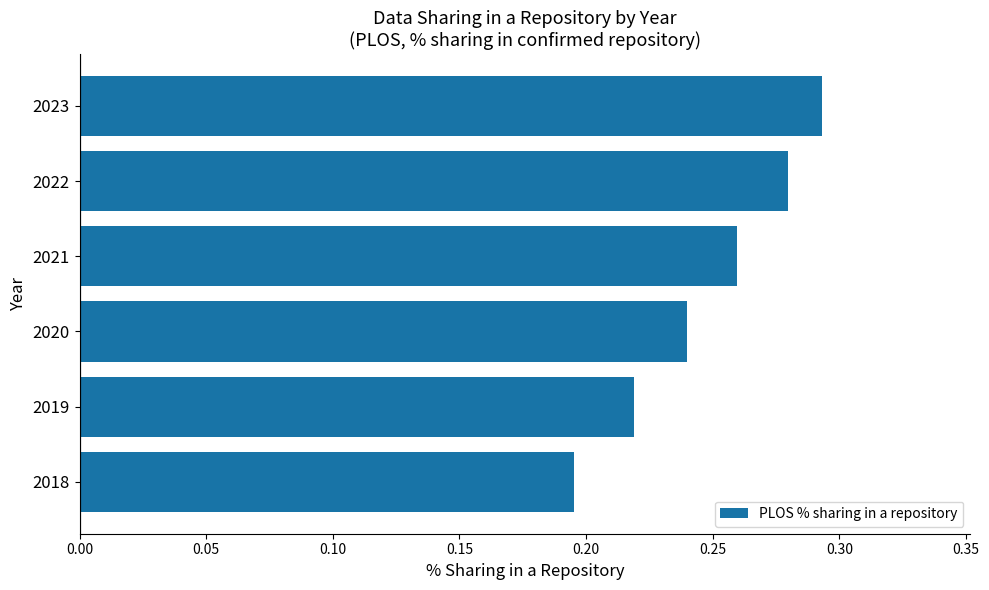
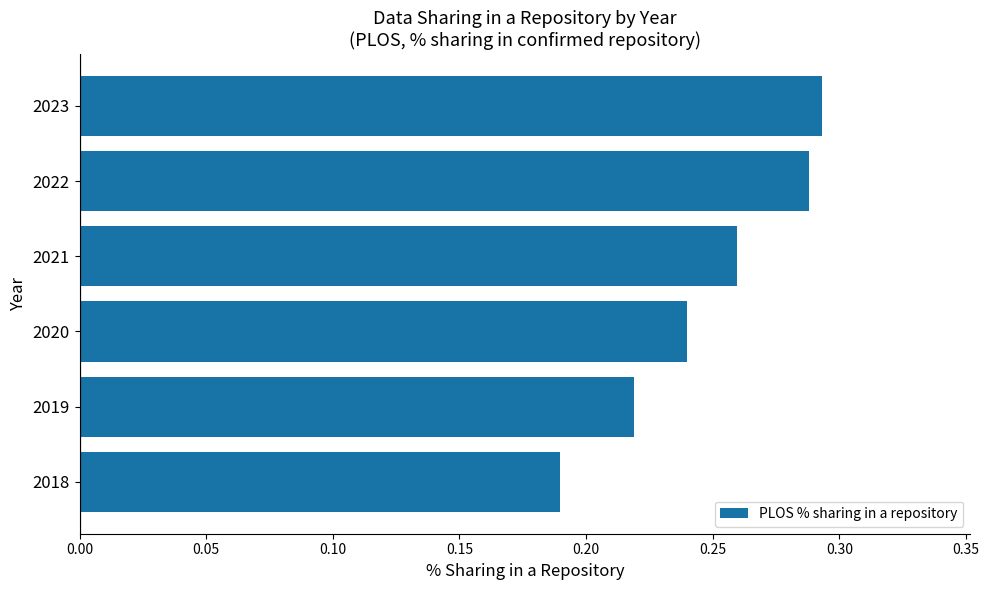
2022: 0.280 -> 0.288
2018: 0.195 -> 0.190
